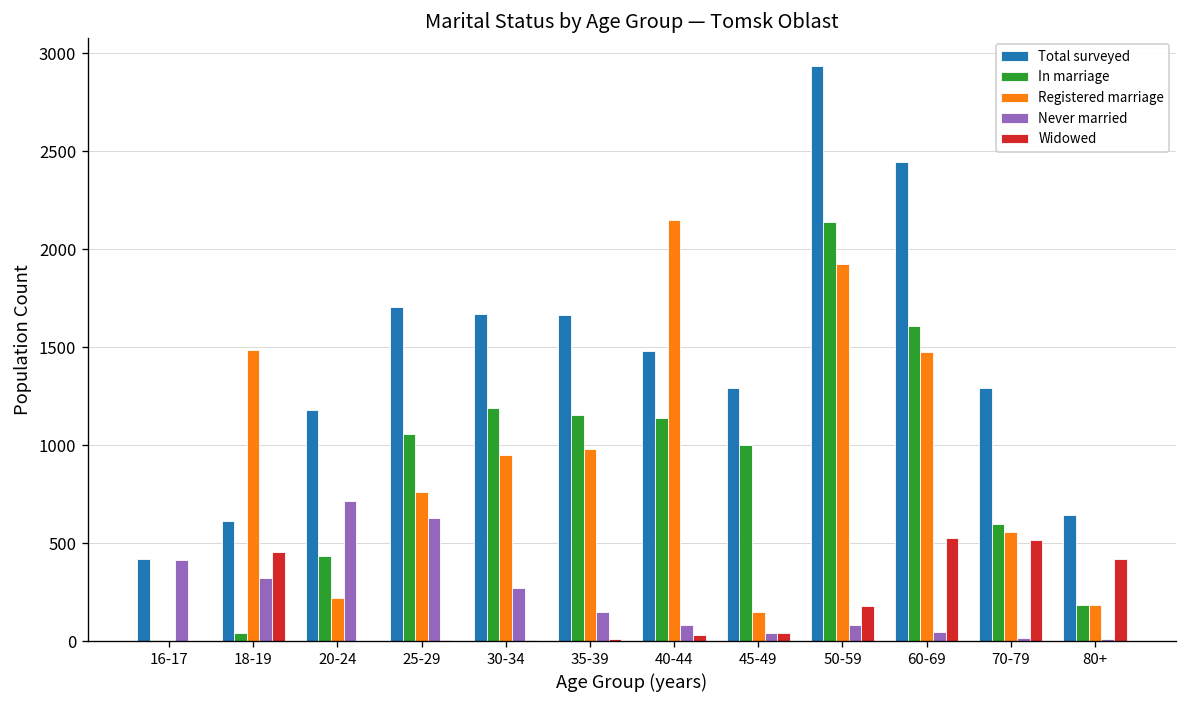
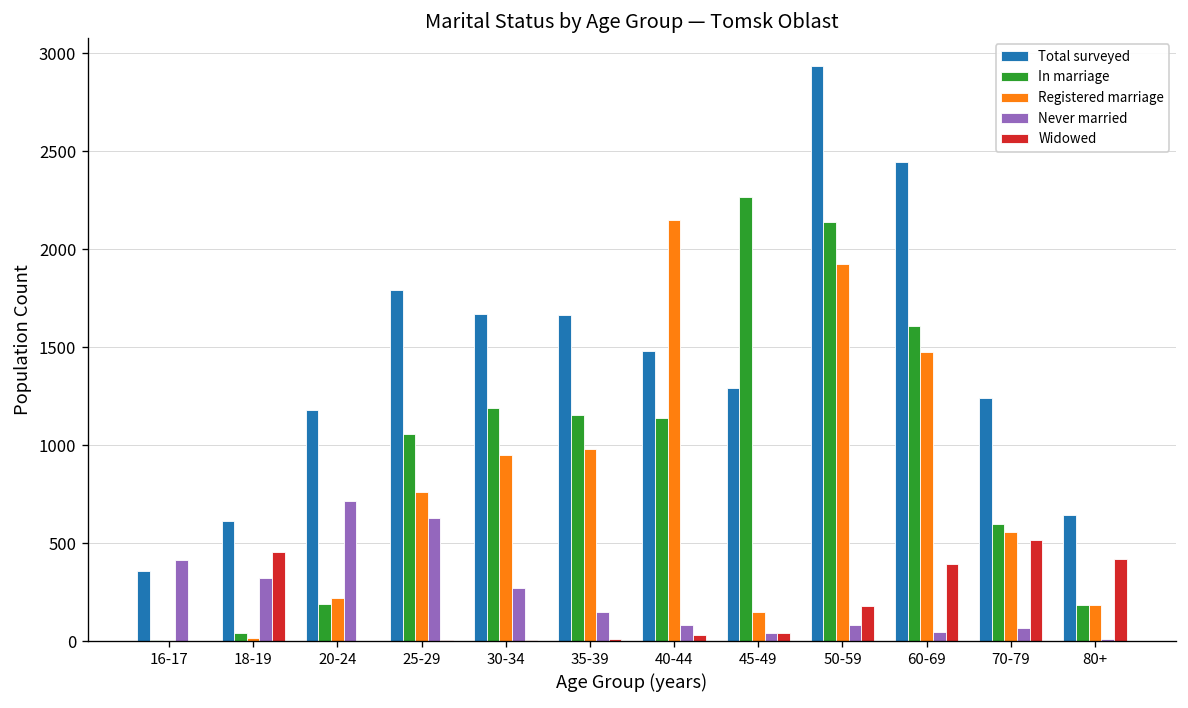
Total surveyed, 16-17: 420 -> 360
Registered marriage, 18-19: 1490 -> 20
In marriage, 20-24: 440 -> 190
Total surveyed, 25-29: 1710 -> 1790
In marriage, 45-49: 1000 -> 2270
Widowed, 60-69: 530 -> 390
Total surveyed, 70-79: 1290 -> 1240
Never married, 70-79: 20 -> 70
